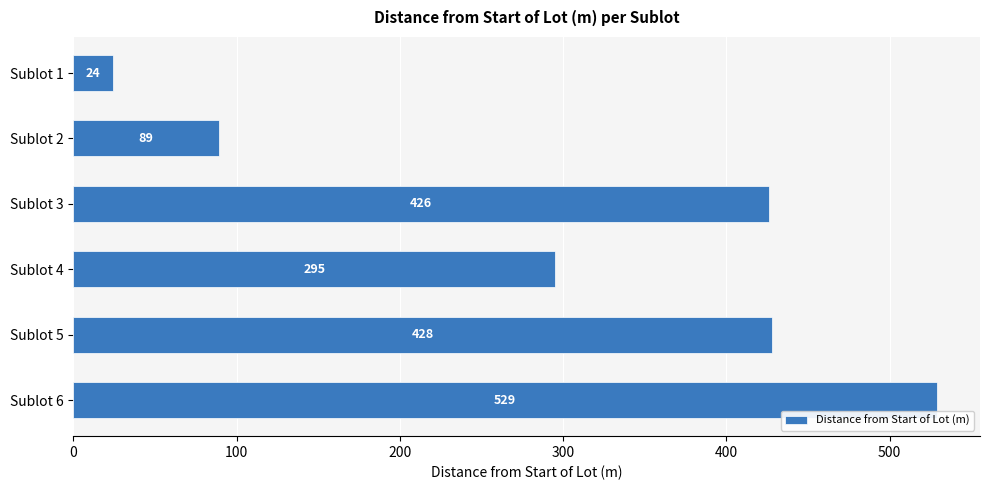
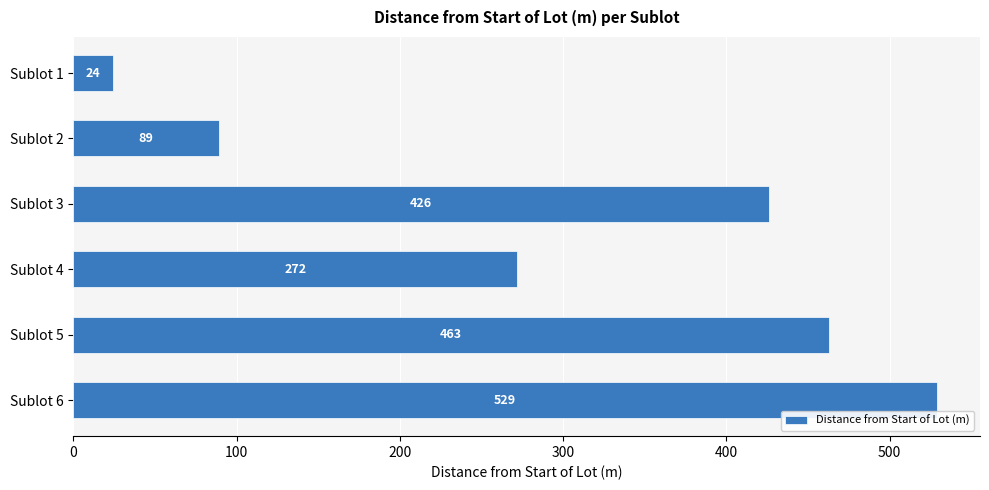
Sublot 4: 295 -> 272
Sublot 5: 428 -> 463
